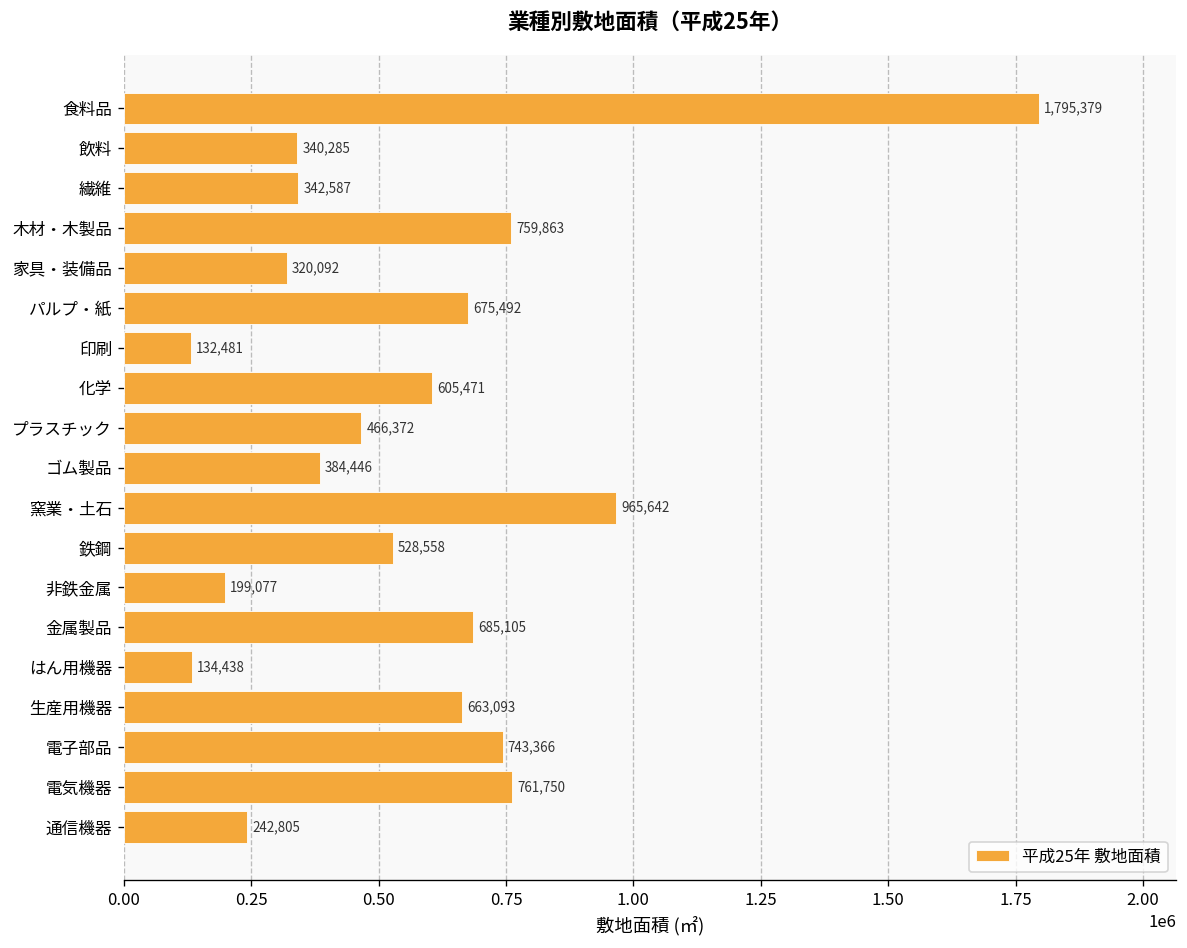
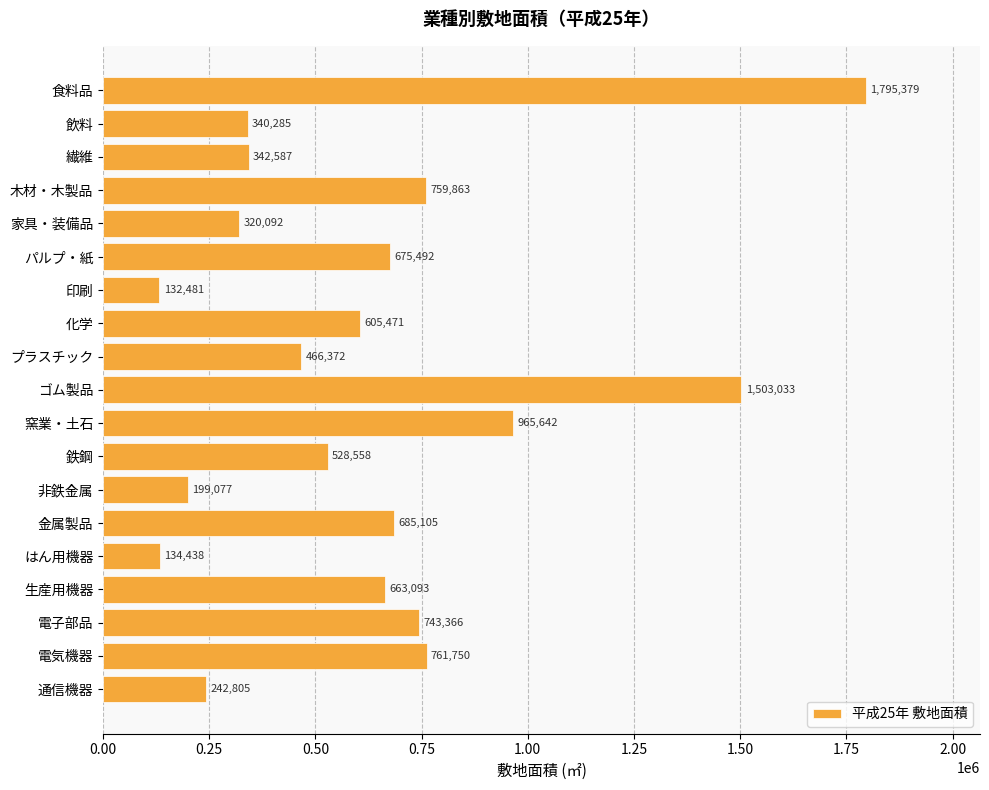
ゴム製品: 384,446 -> 1,503,033
